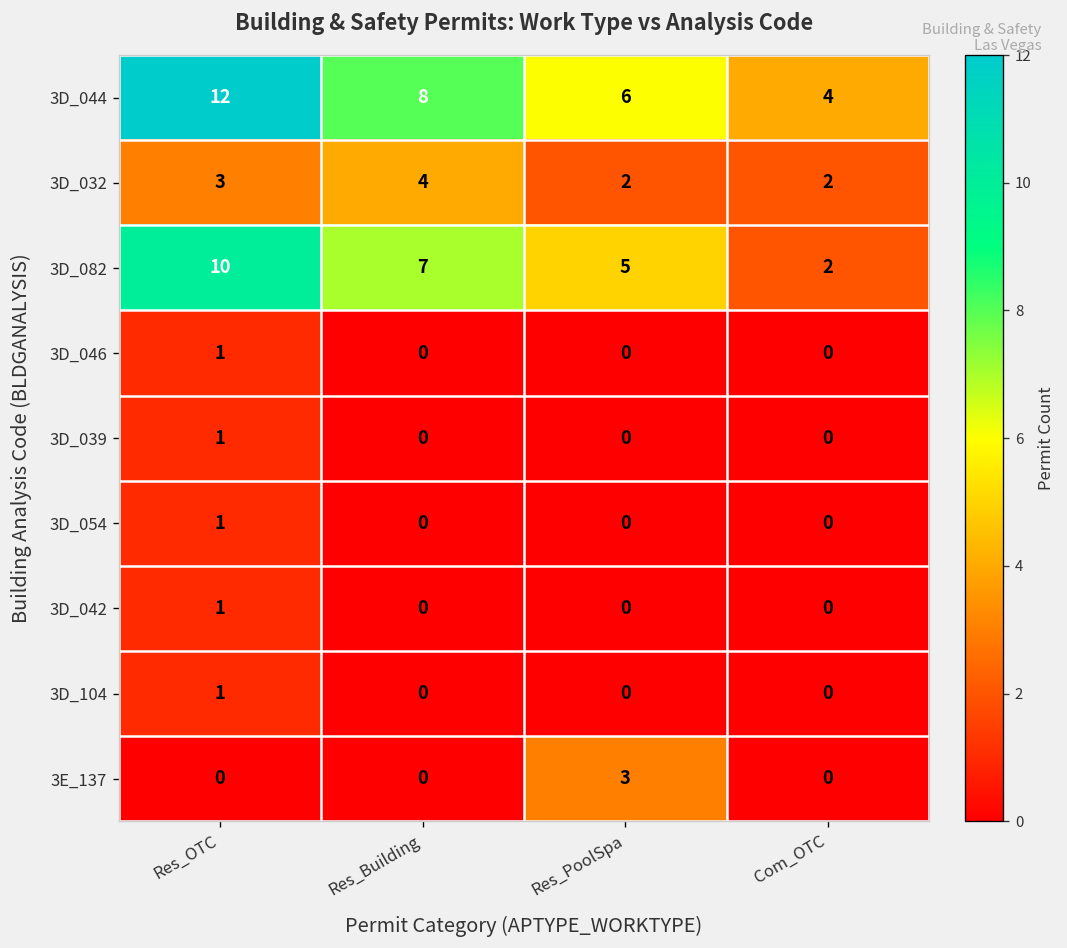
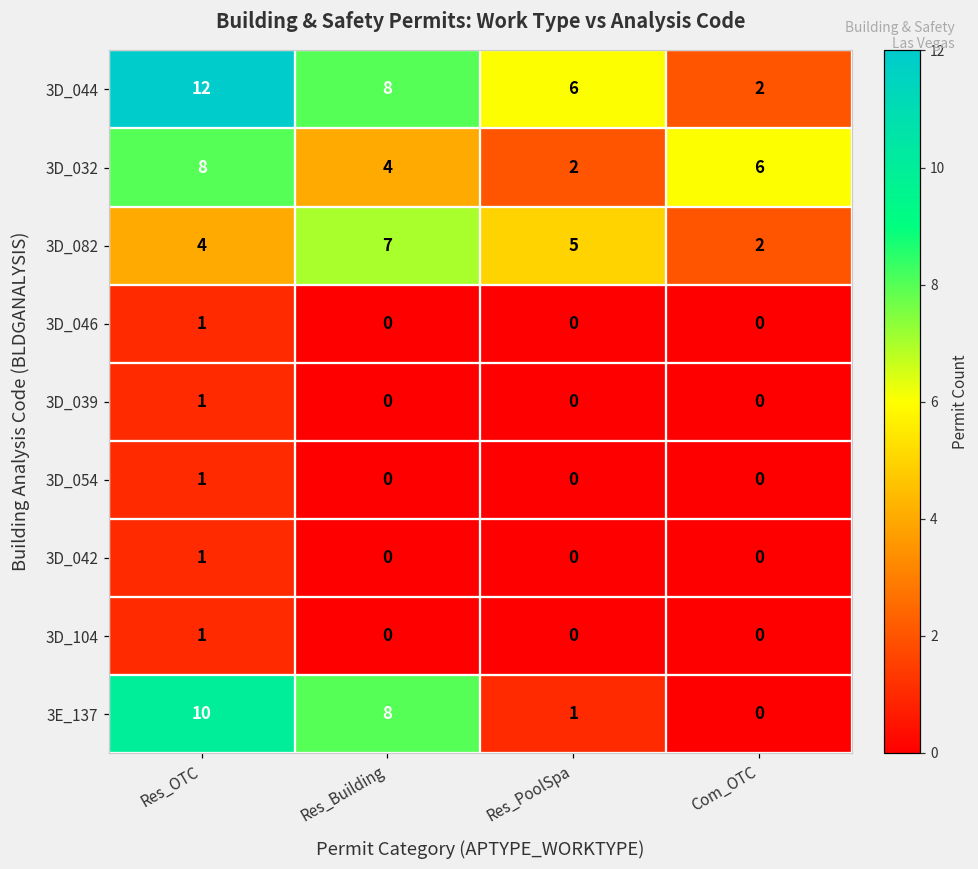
3D_044, Com_OTC: 4 -> 2
3D_032, Res_OTC: 3 -> 8
3D_032, Com_OTC: 2 -> 6
3D_082, Res_OTC: 10 -> 4
3E_137, Res_OTC: 0 -> 10
3E_137, Res_Building: 0 -> 8
3E_137, Res_PoolSpa: 3 -> 1
